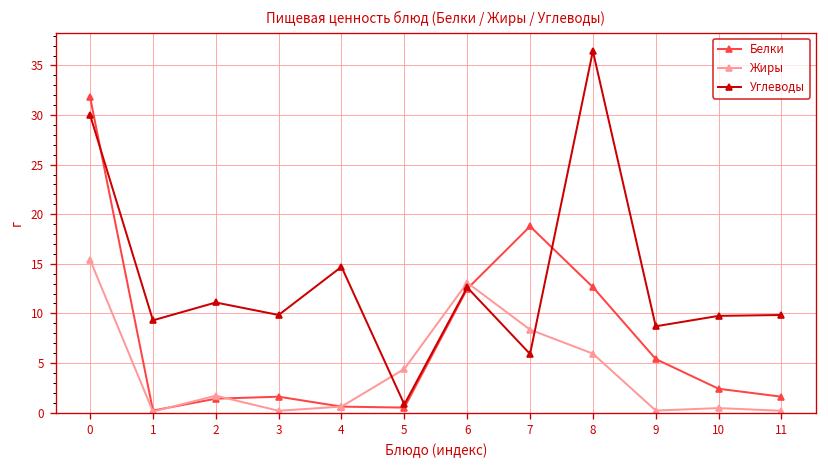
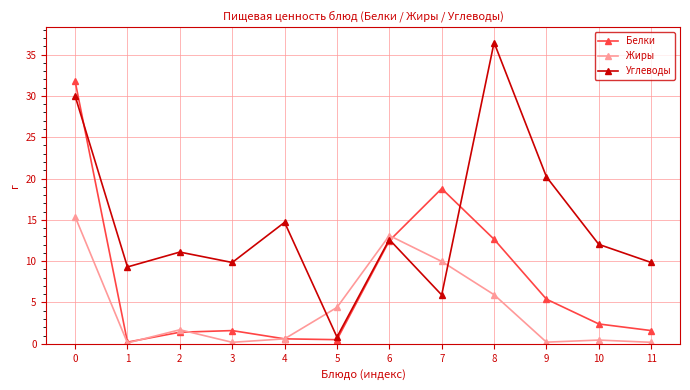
Жиры, 7: 8 -> 10
Углеводы, 9: 9 -> 20
Углеводы, 10: 10 -> 12
